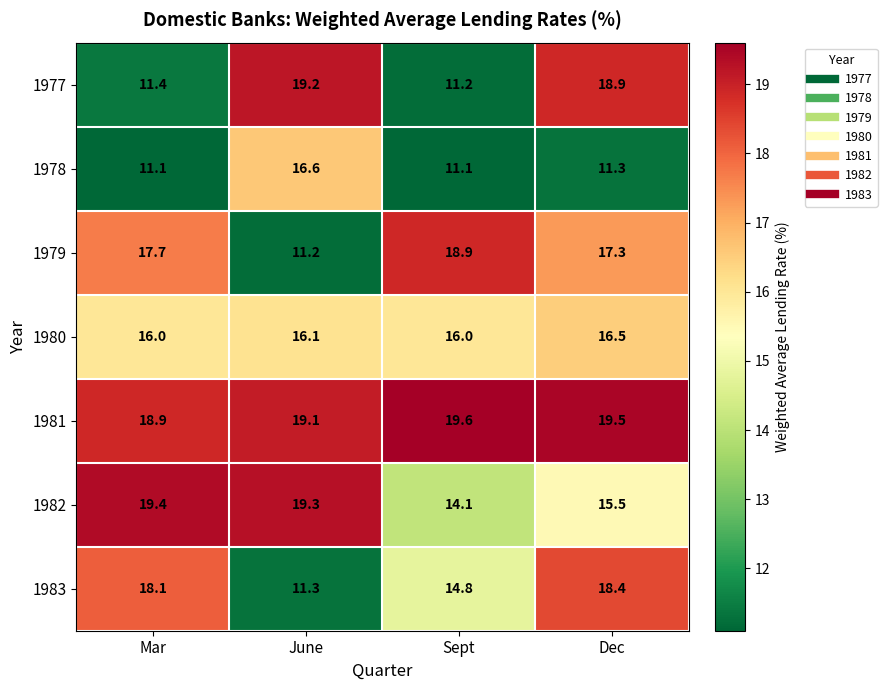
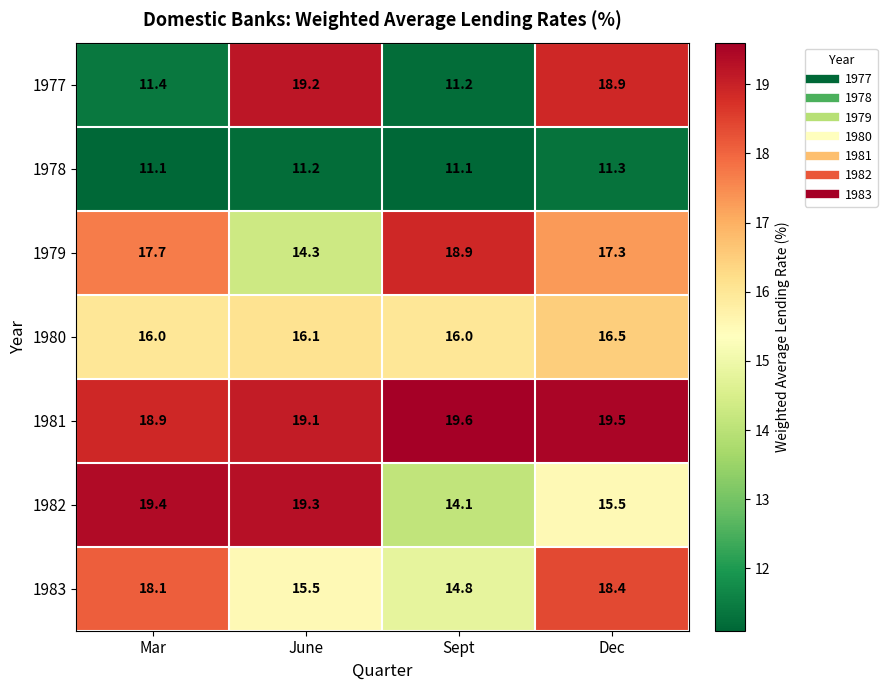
1978, June: 16.6 -> 11.2
1979, June: 11.2 -> 14.3
1983, June: 11.3 -> 15.5
